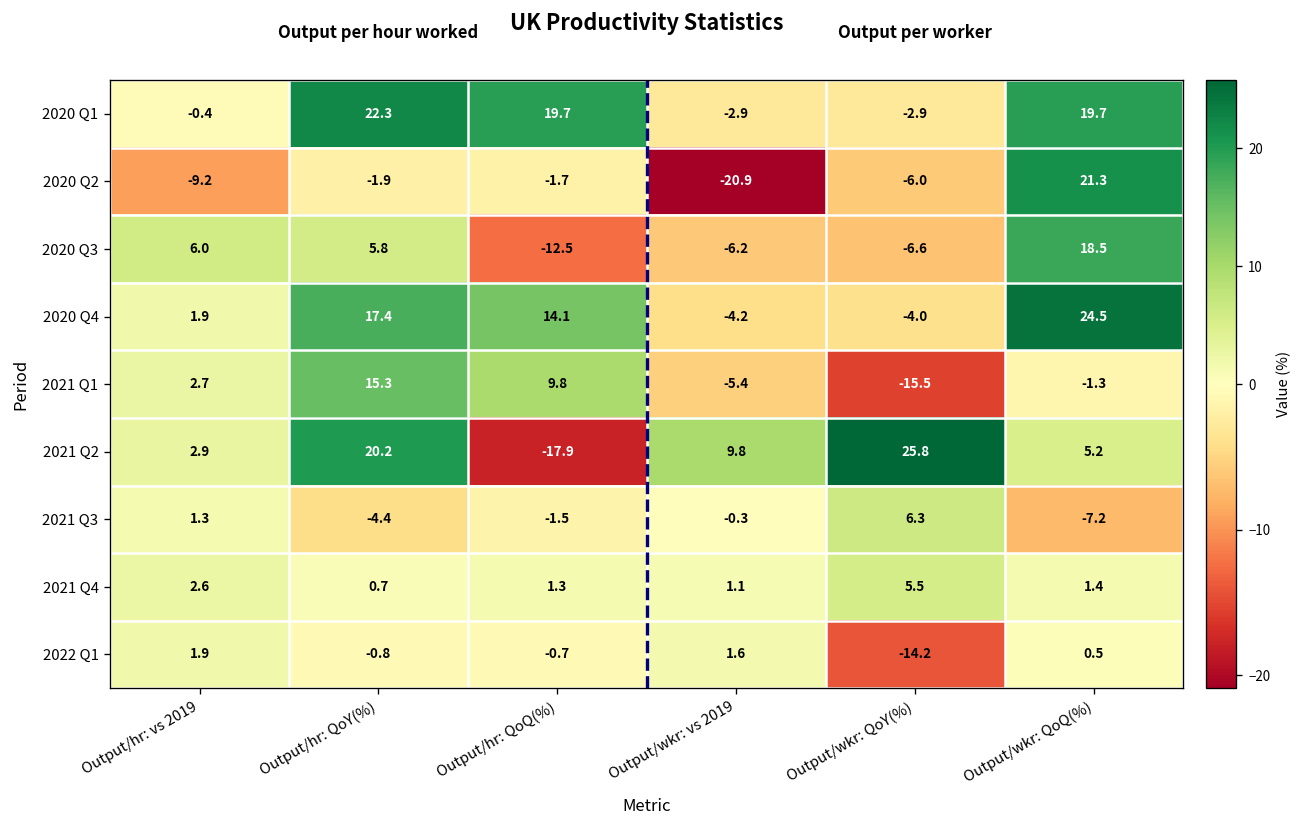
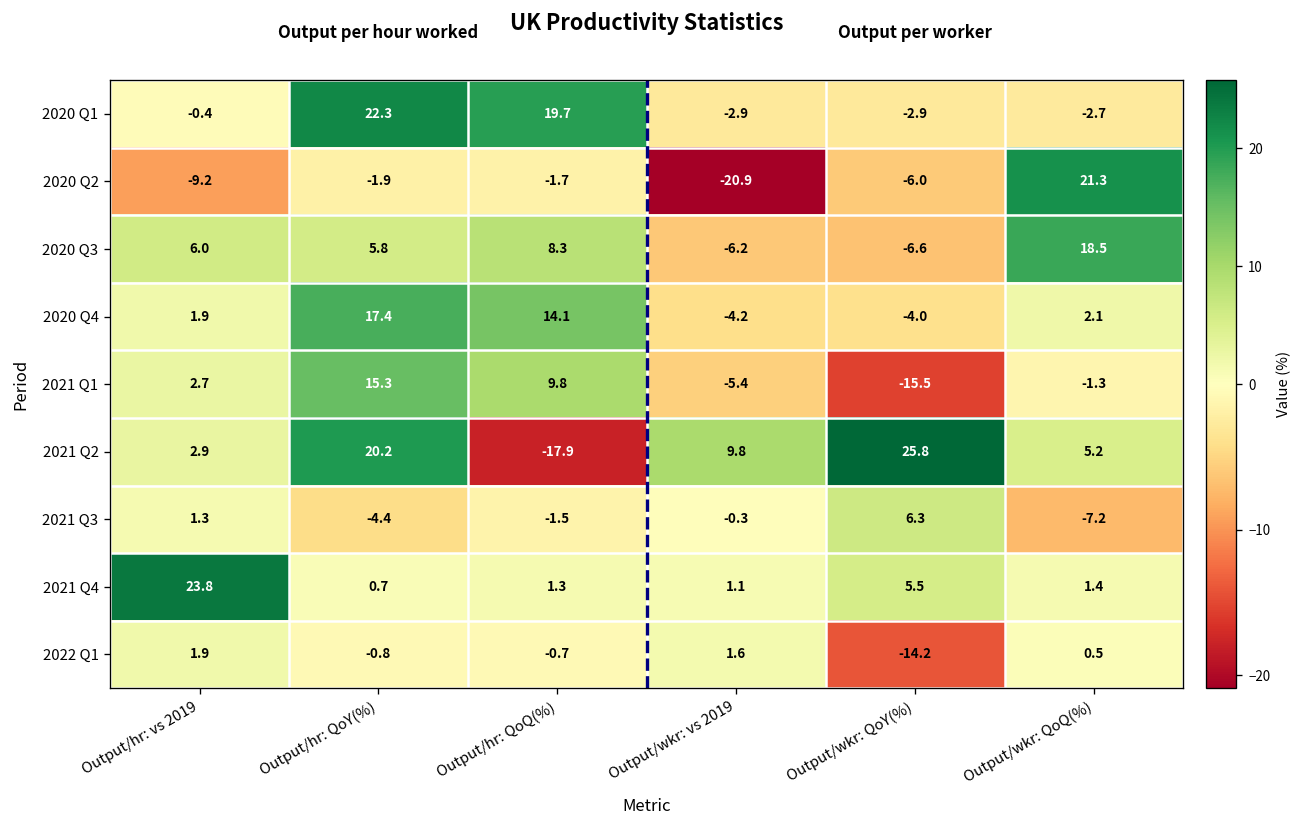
2020 Q1, Output/wkr: QoQ(%): 19.7 -> -2.7
2020 Q3, Output/hr: QoQ(%): -12.5 -> 8.3
2020 Q4, Output/wkr: QoQ(%): 24.5 -> 2.1
2021 Q4, Output/hr: vs 2019: 2.6 -> 23.8
